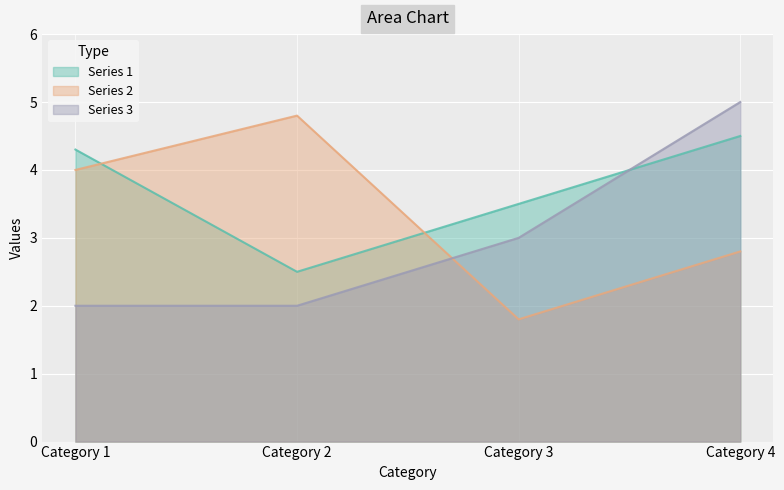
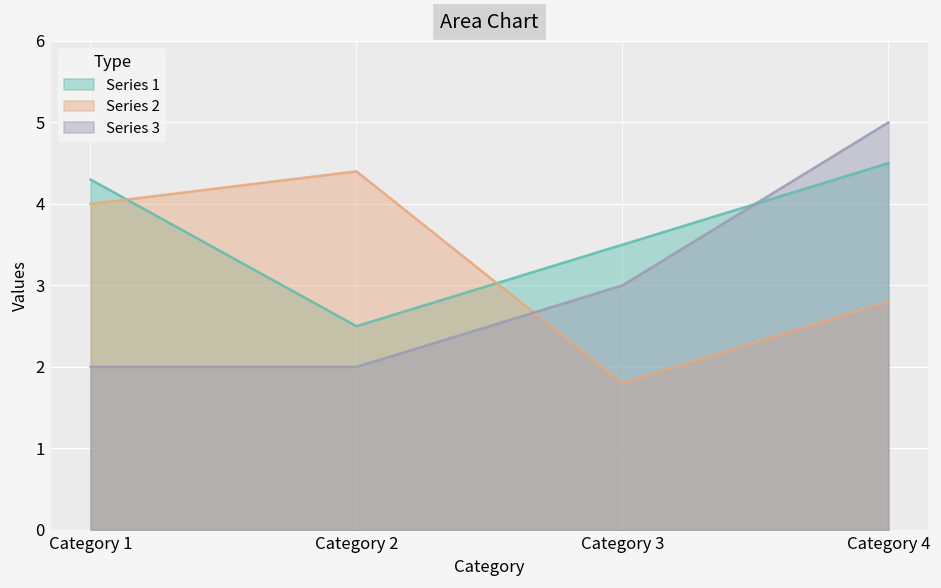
Series 2, Category 2: 4.8 -> 4.4
